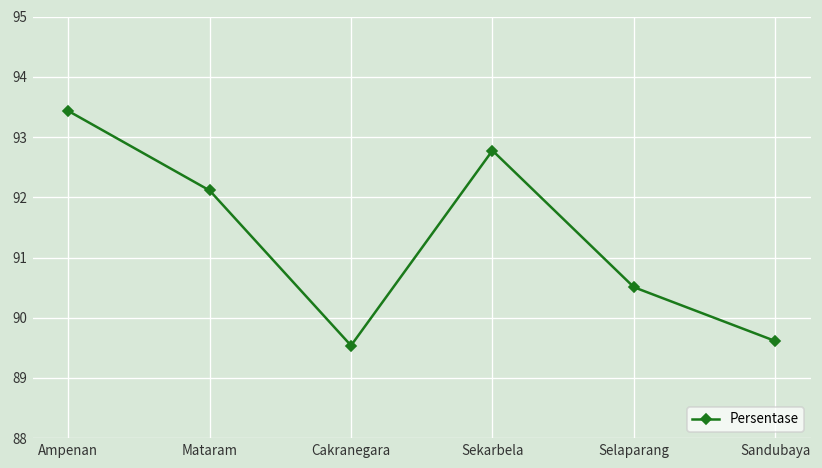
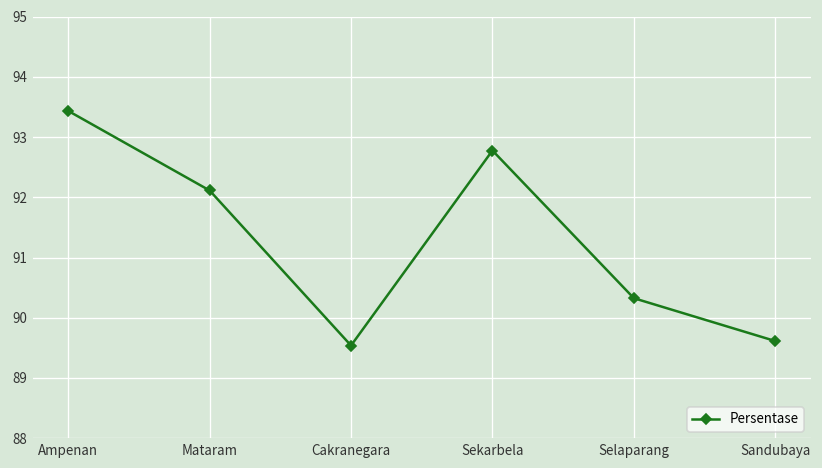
Selaparang: 90.5 -> 90.3
